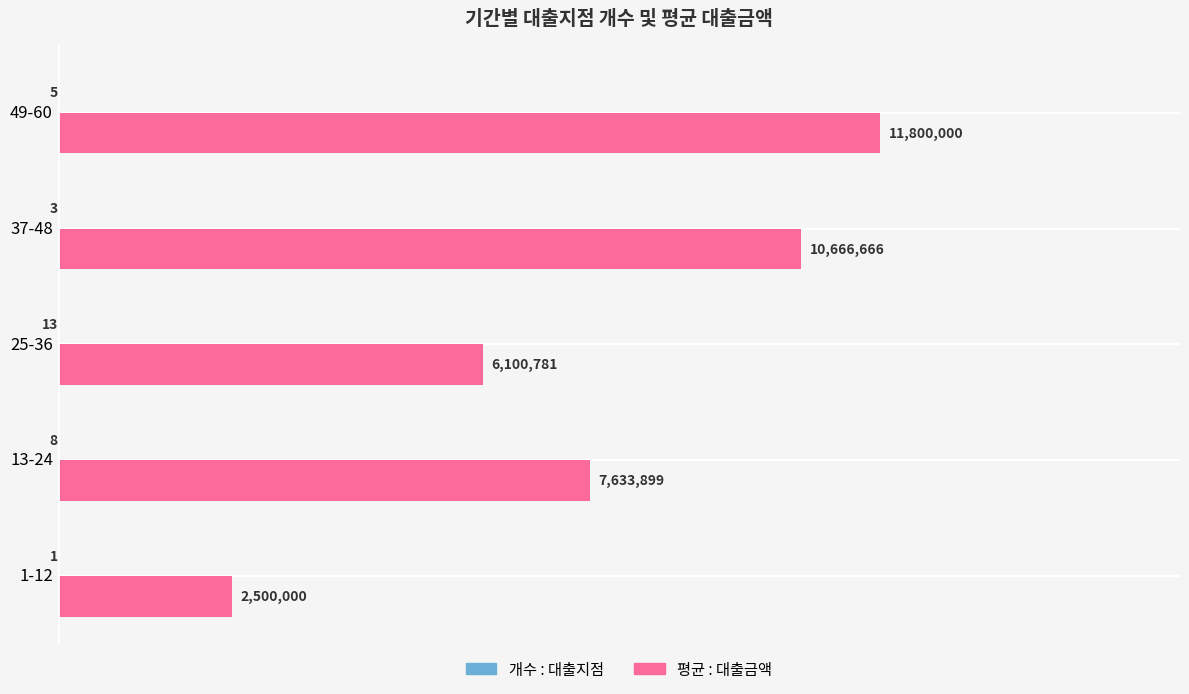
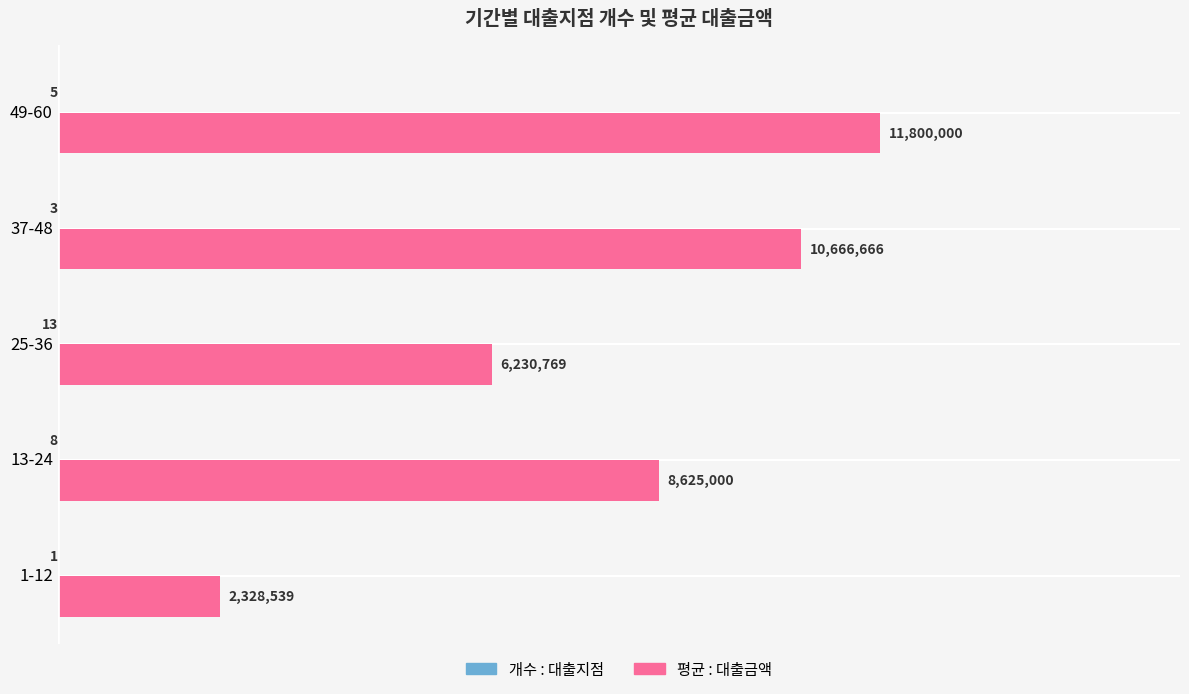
평균 : 대출금액, 25-36: 6,100,781 -> 6,230,769
평균 : 대출금액, 13-24: 7,633,899 -> 8,625,000
평균 : 대출금액, 1-12: 2,500,000 -> 2,328,539
